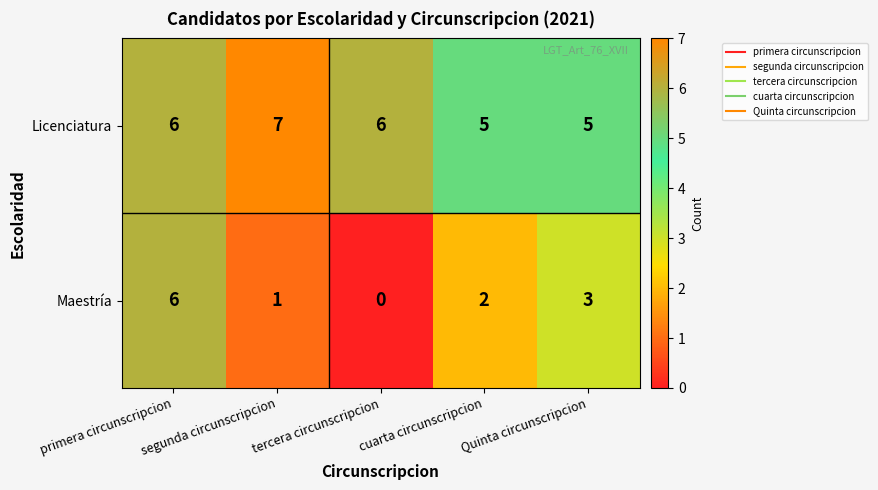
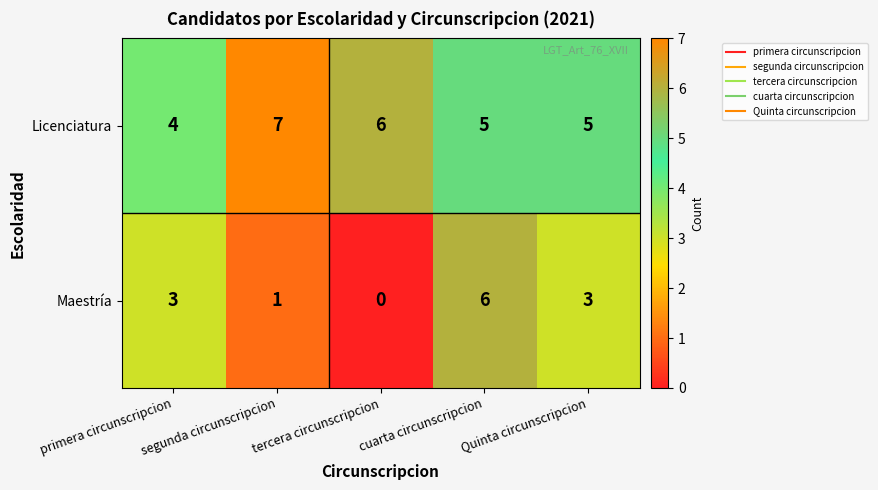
Licenciatura, primera circunscripcion: 6 -> 4
Maestría, primera circunscripcion: 6 -> 3
Maestría, cuarta circunscripcion: 2 -> 6
